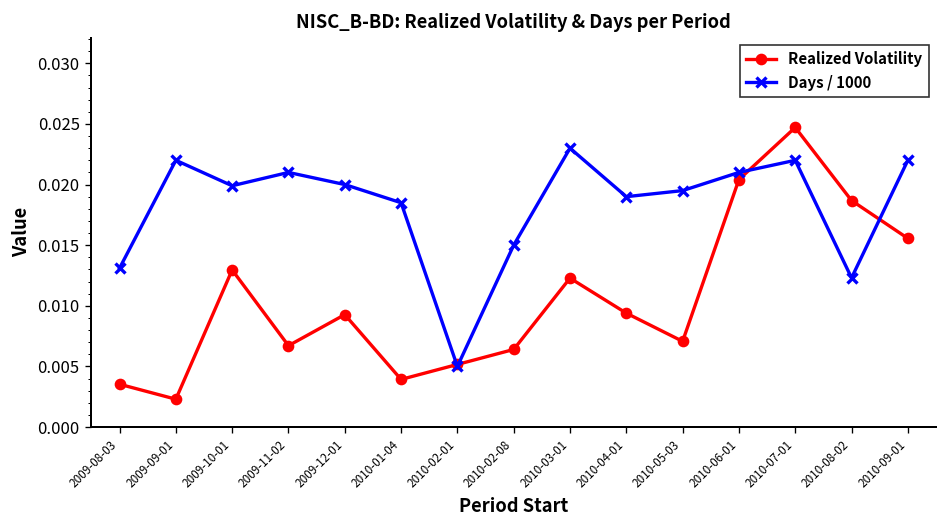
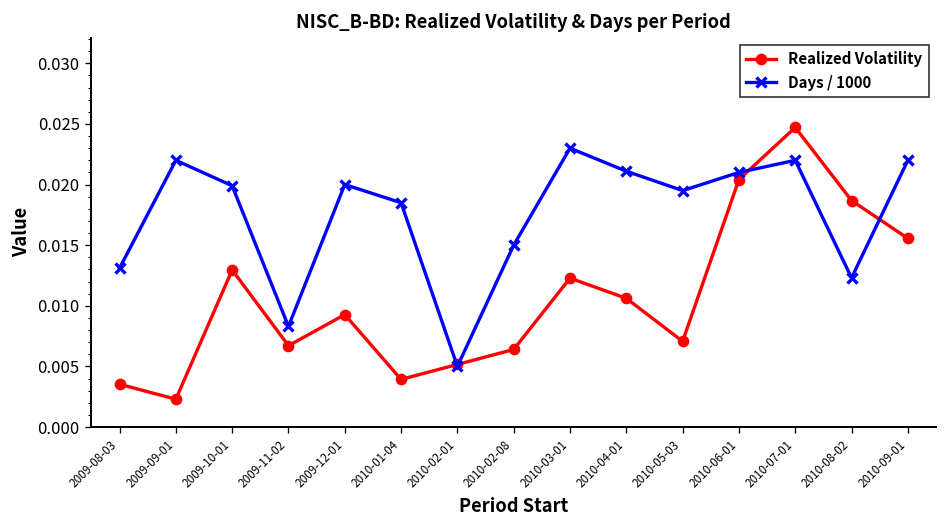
Days / 1000, 2009-11-02: 0.0210 -> 0.0083
Realized Volatility, 2010-04-01: 0.0094 -> 0.0106
Days / 1000, 2010-04-01: 0.0190 -> 0.0211
